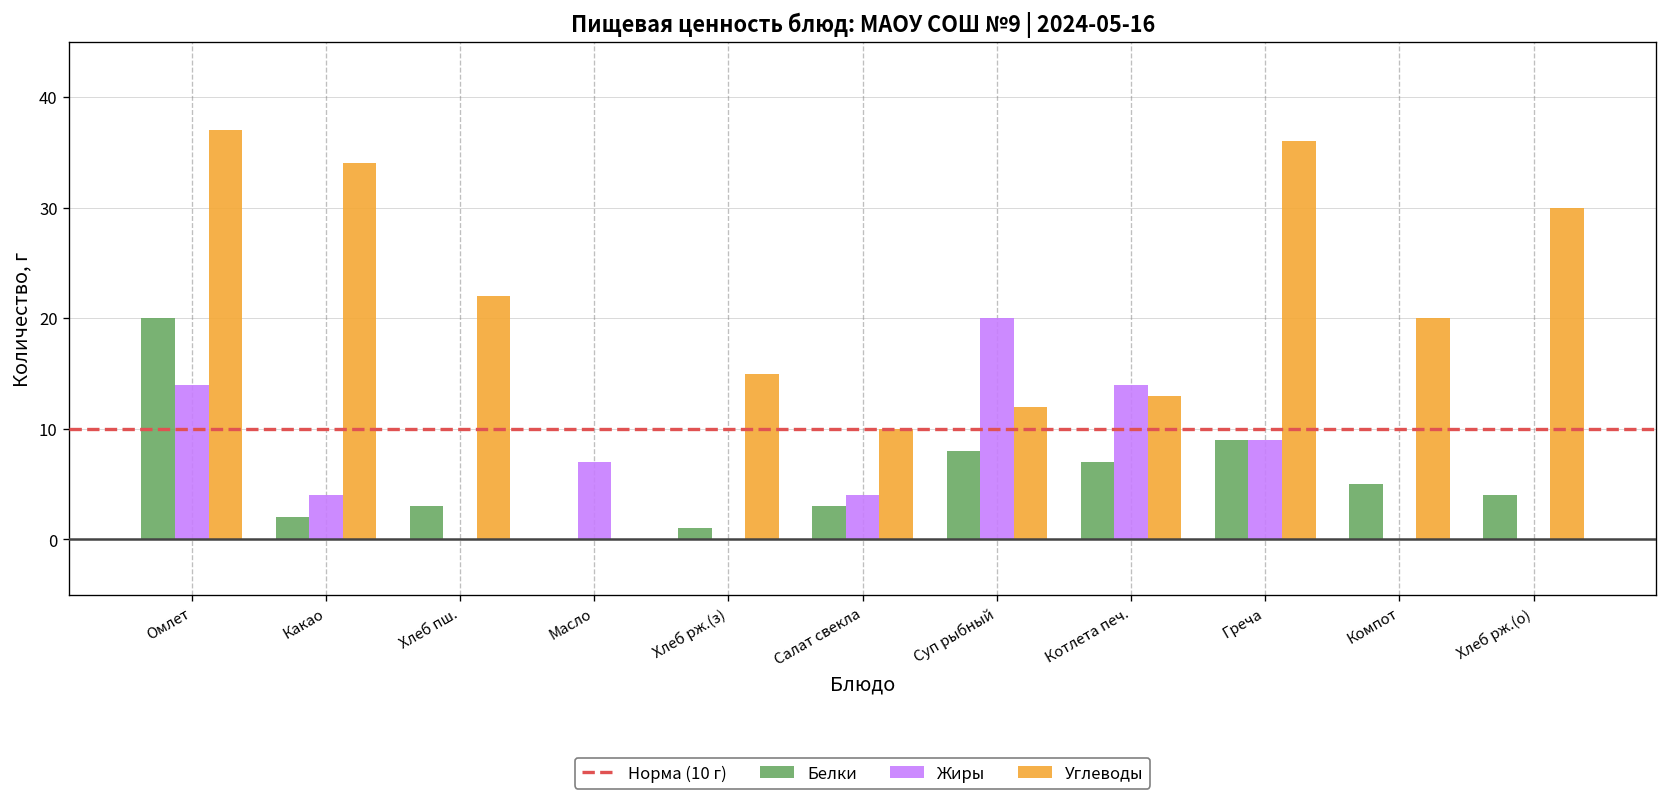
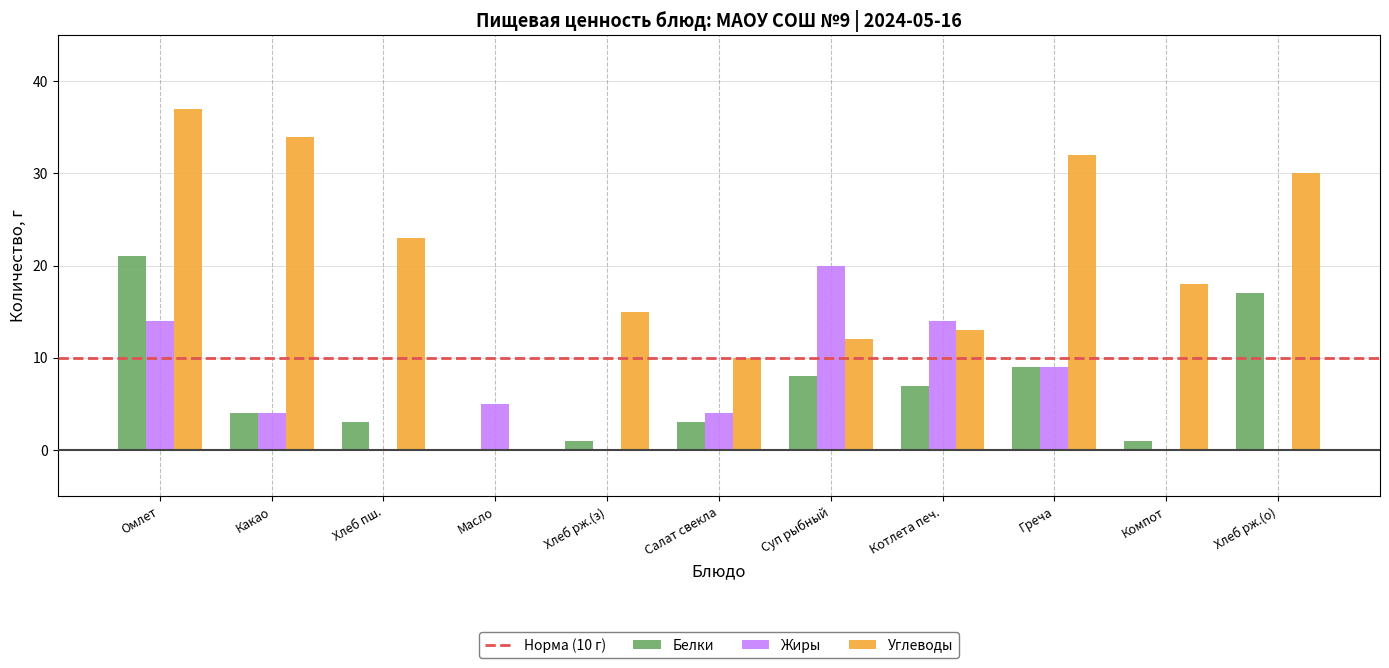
Белки, Омлет: 20 -> 21
Белки, Какао: 2 -> 4
Углеводы, Хлеб пш.: 22 -> 23
Жиры, Масло: 7 -> 5
Углеводы, Греча: 36 -> 32
Белки, Компот: 5 -> 1
Углеводы, Компот: 20 -> 18
Белки, Хлеб рж.(о): 4 -> 17
